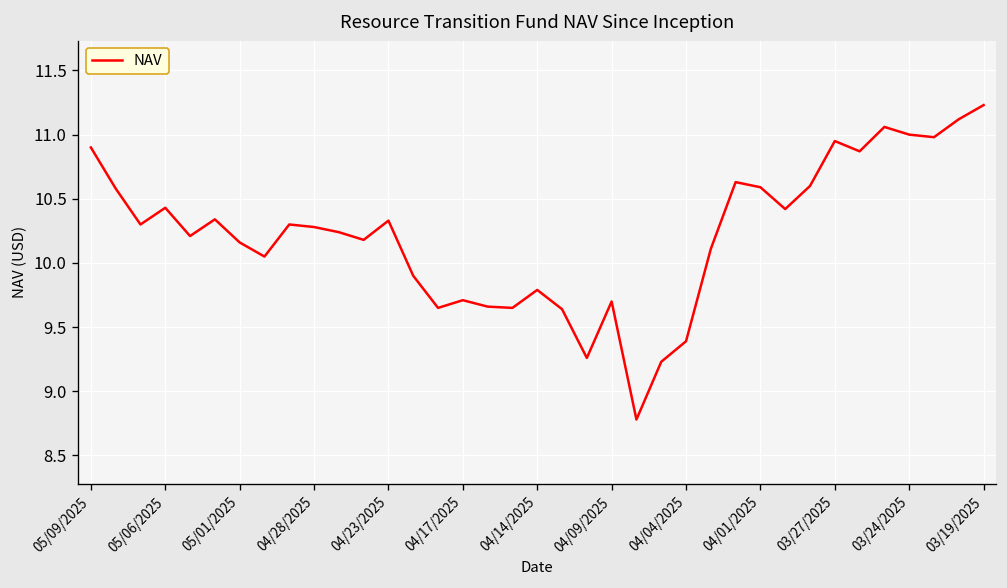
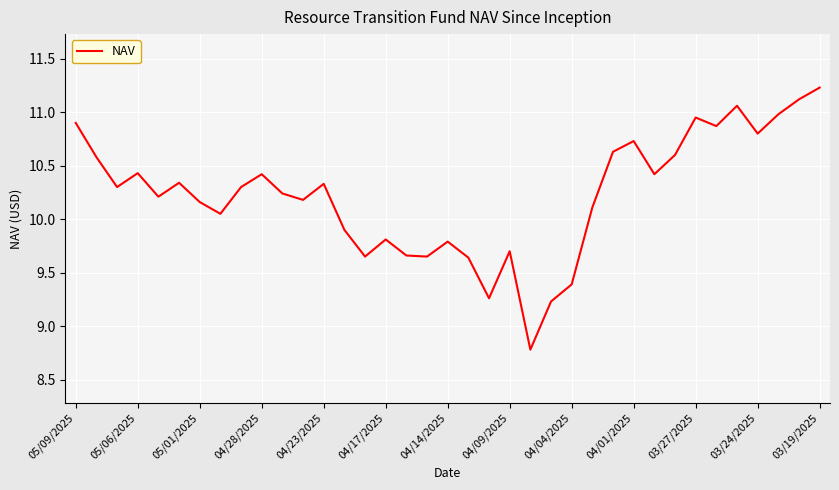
04/28/2025: 10.28 -> 10.42
04/17/2025: 9.71 -> 9.81
04/01/2025: 10.59 -> 10.73
03/24/2025: 11.0 -> 10.8
